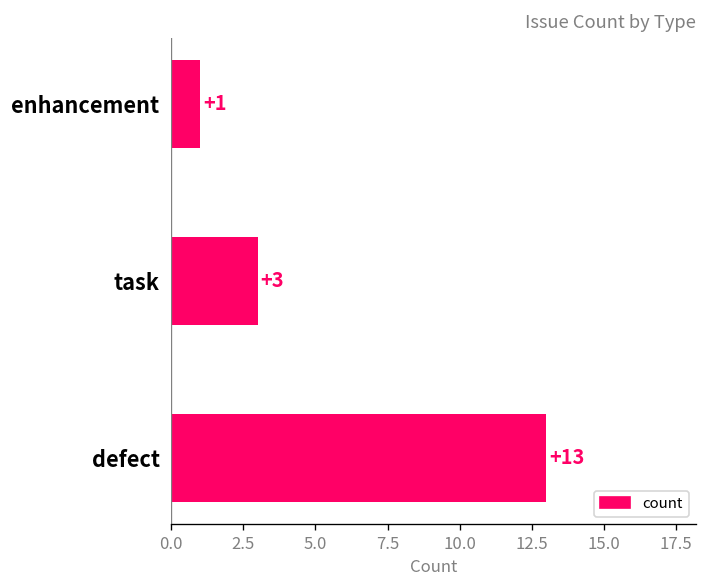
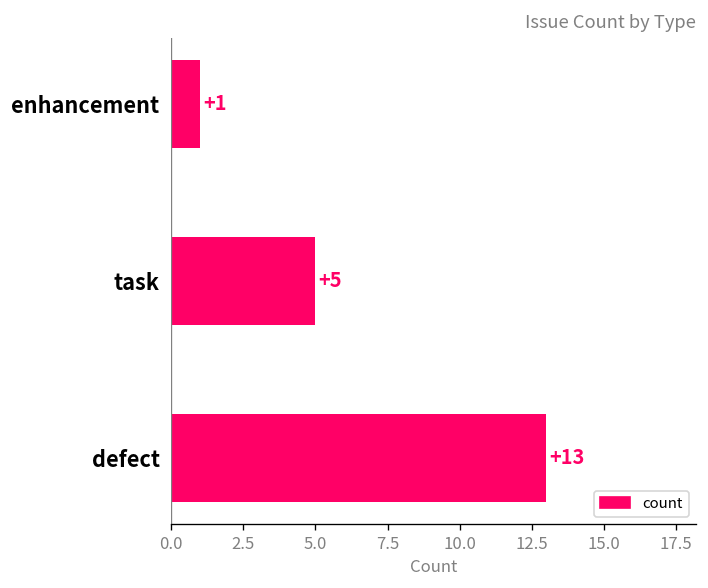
task: +3 -> +5
